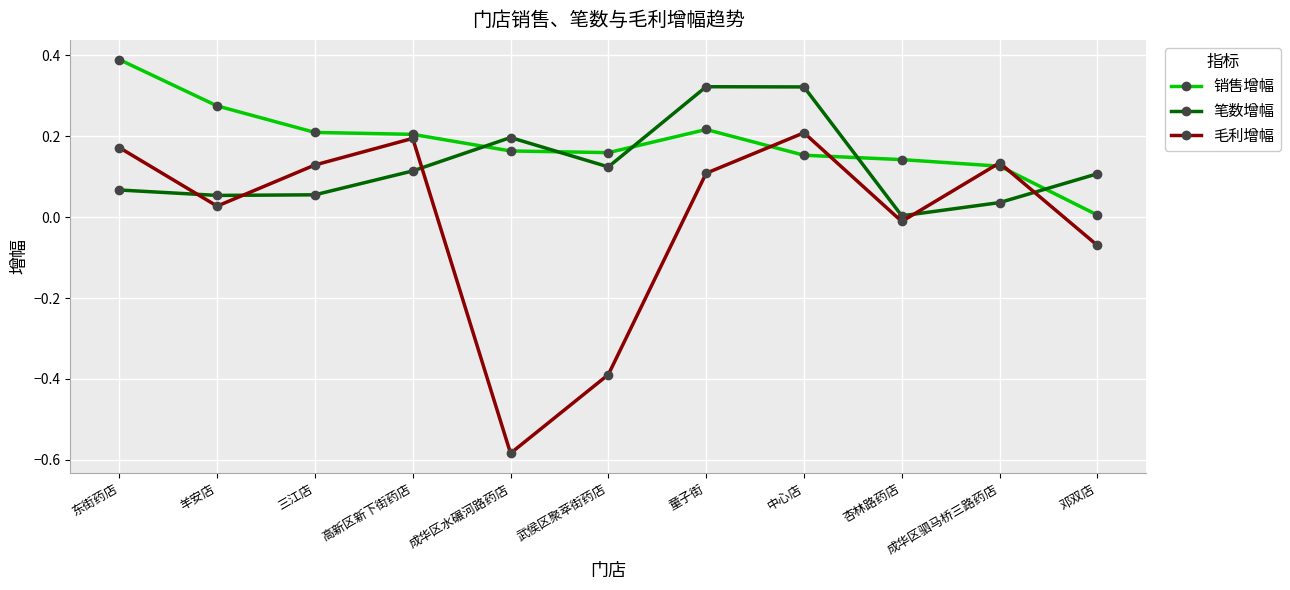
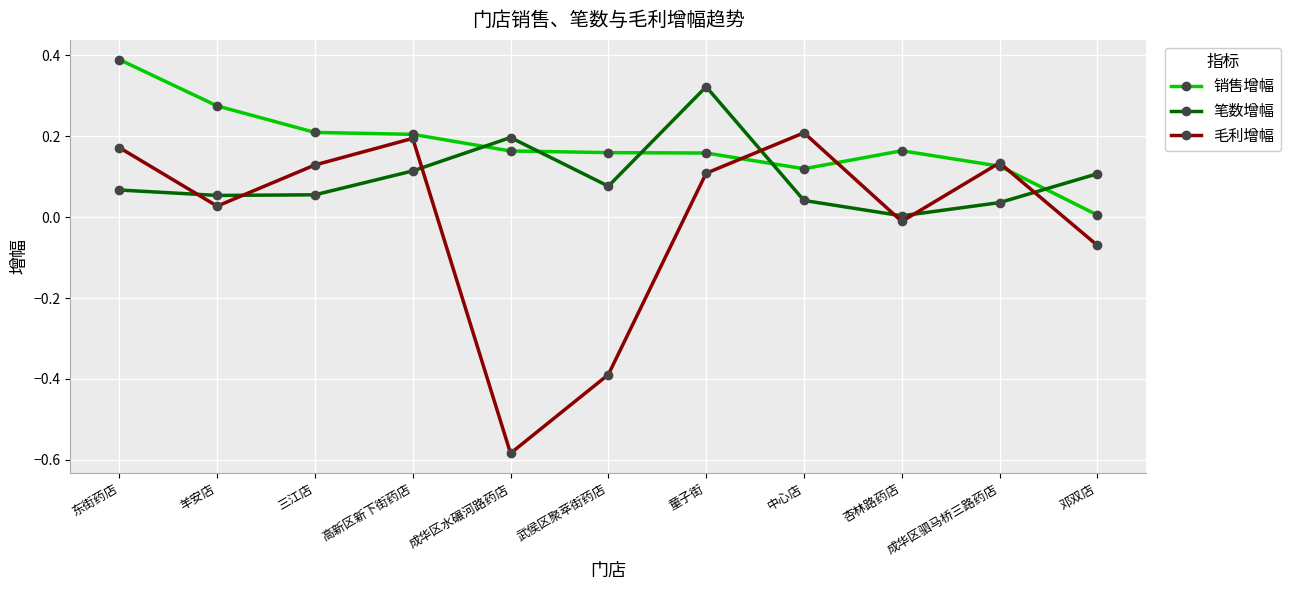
笔数增幅, 武侯区聚萃街药店: 0.12 -> 0.08
销售增幅, 童子街: 0.22 -> 0.16
销售增幅, 中心店: 0.15 -> 0.12
笔数增幅, 中心店: 0.32 -> 0.04
销售增幅, 杏林路药店: 0.14 -> 0.16
